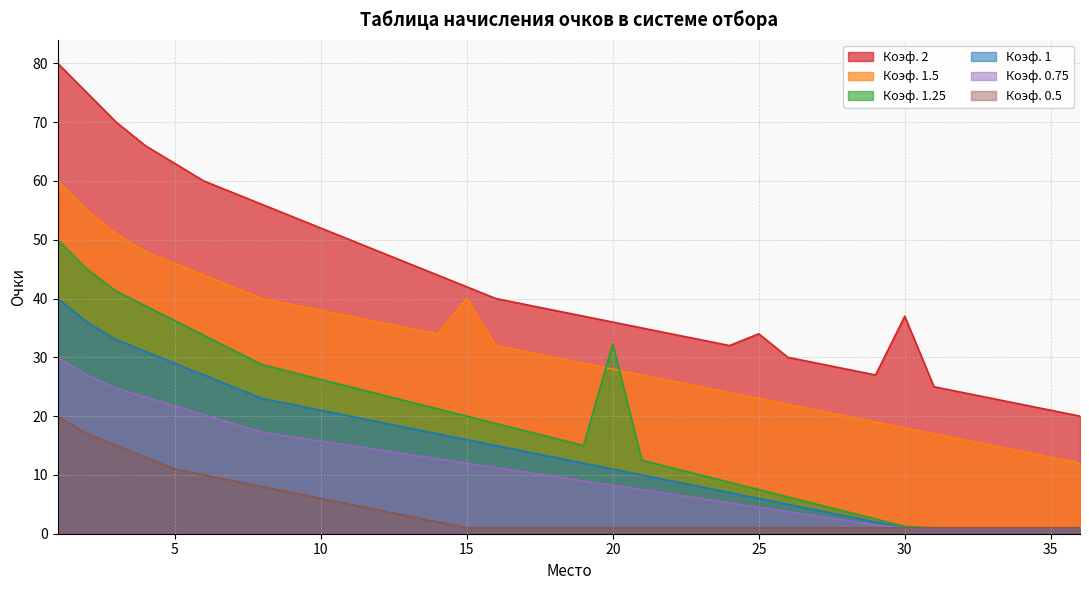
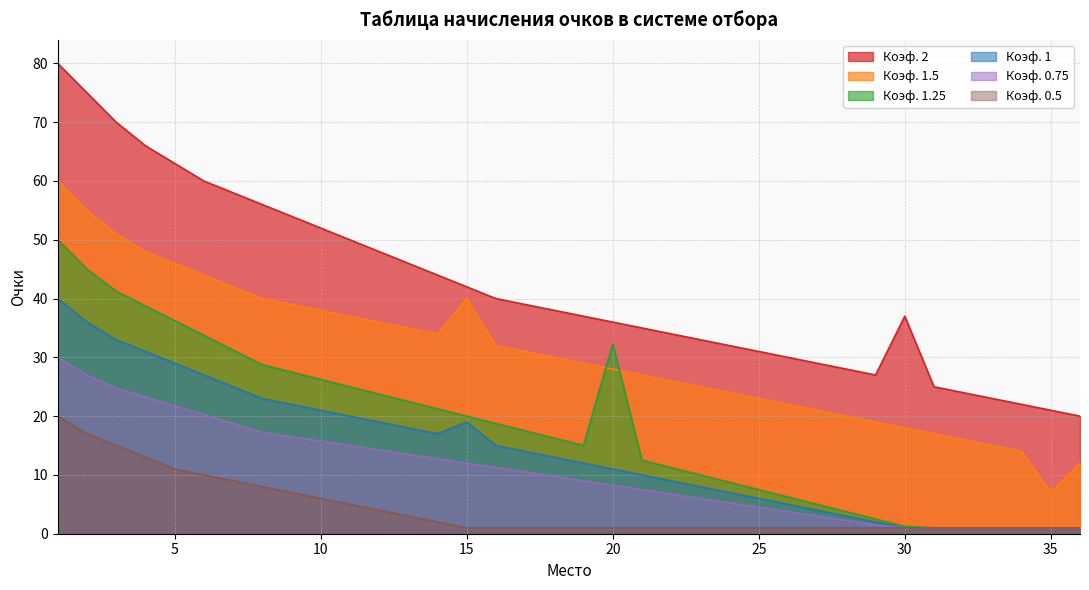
Коэф. 1, 15: 16 -> 19
Коэф. 2, 25: 34 -> 31
Коэф. 1.5, 35: 13 -> 7
